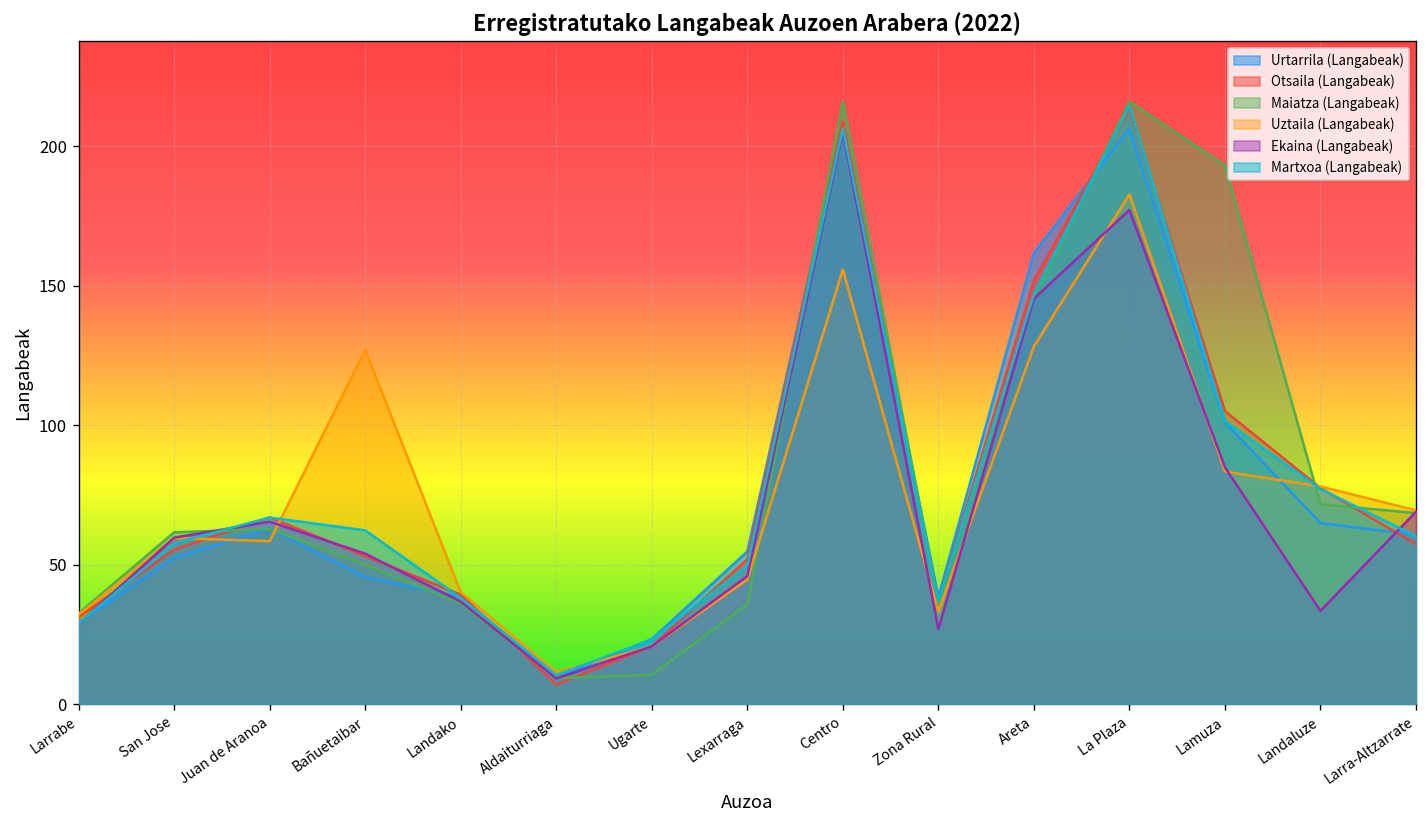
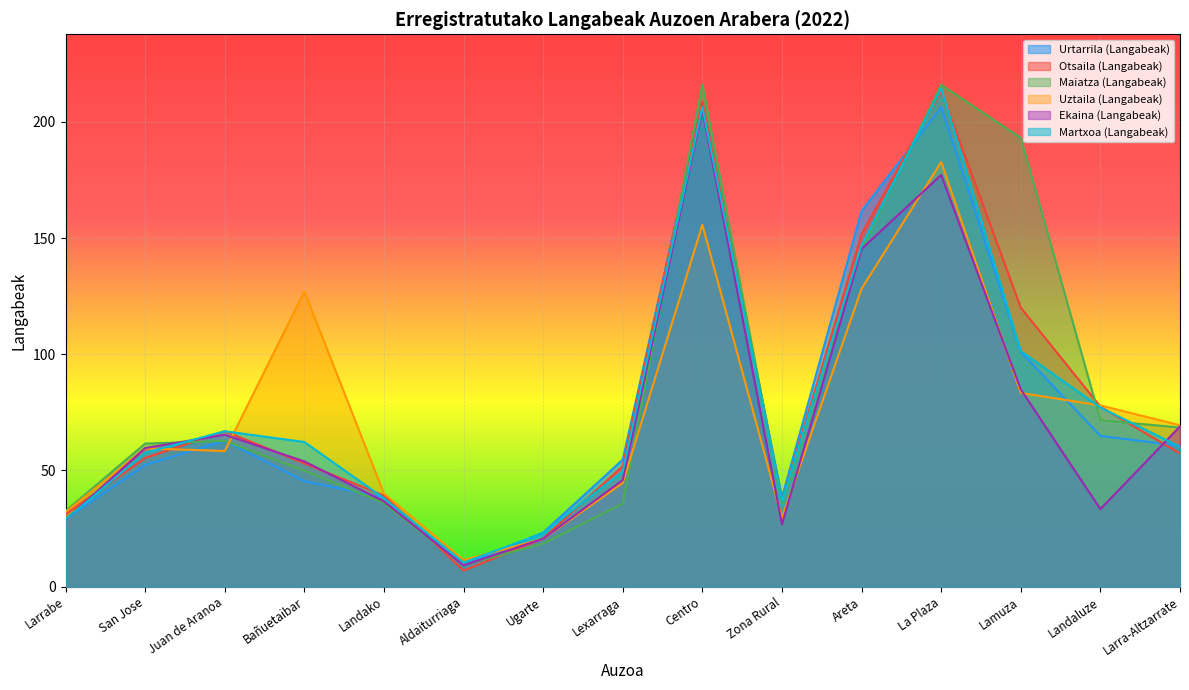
Maiatza (Langabeak), Ugarte: 10 -> 19
Uztaila (Langabeak), Zona Rural: 33 -> 30
Otsaila (Langabeak), Lamuza: 105 -> 120
